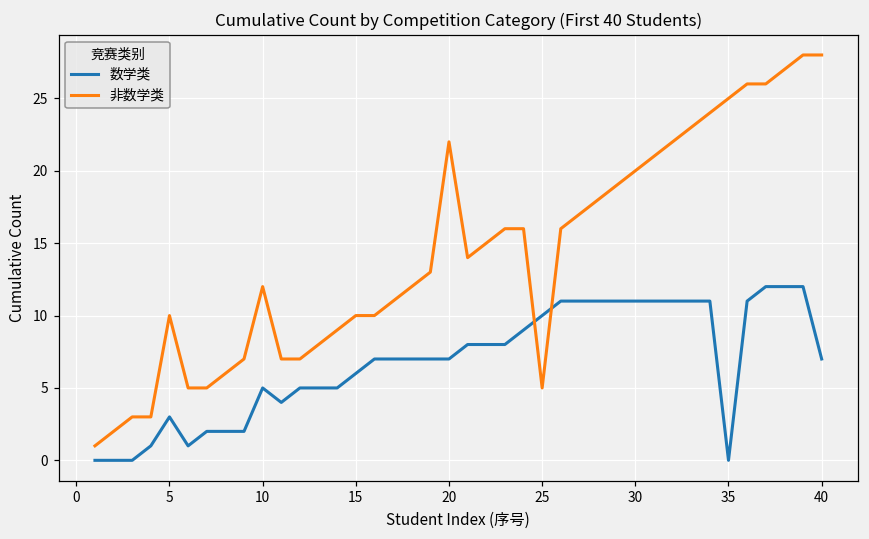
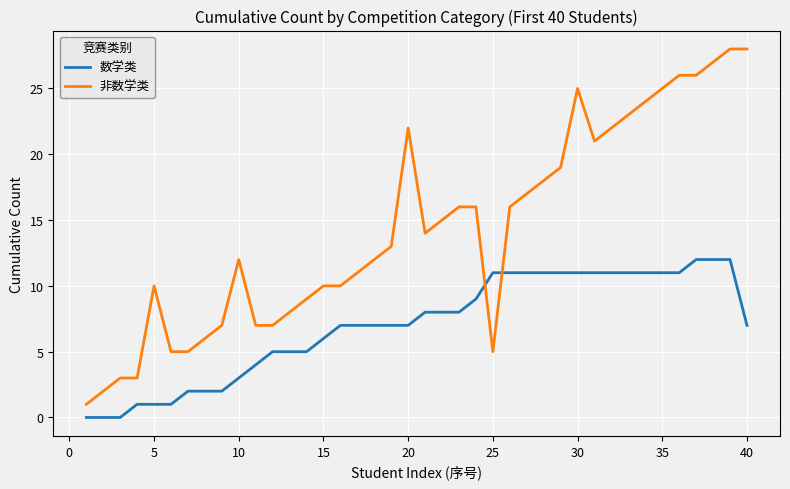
数学类, 5: 3 -> 1
数学类, 10: 5 -> 3
数学类, 25: 10 -> 11
非数学类, 30: 20 -> 25
数学类, 35: 0 -> 11
